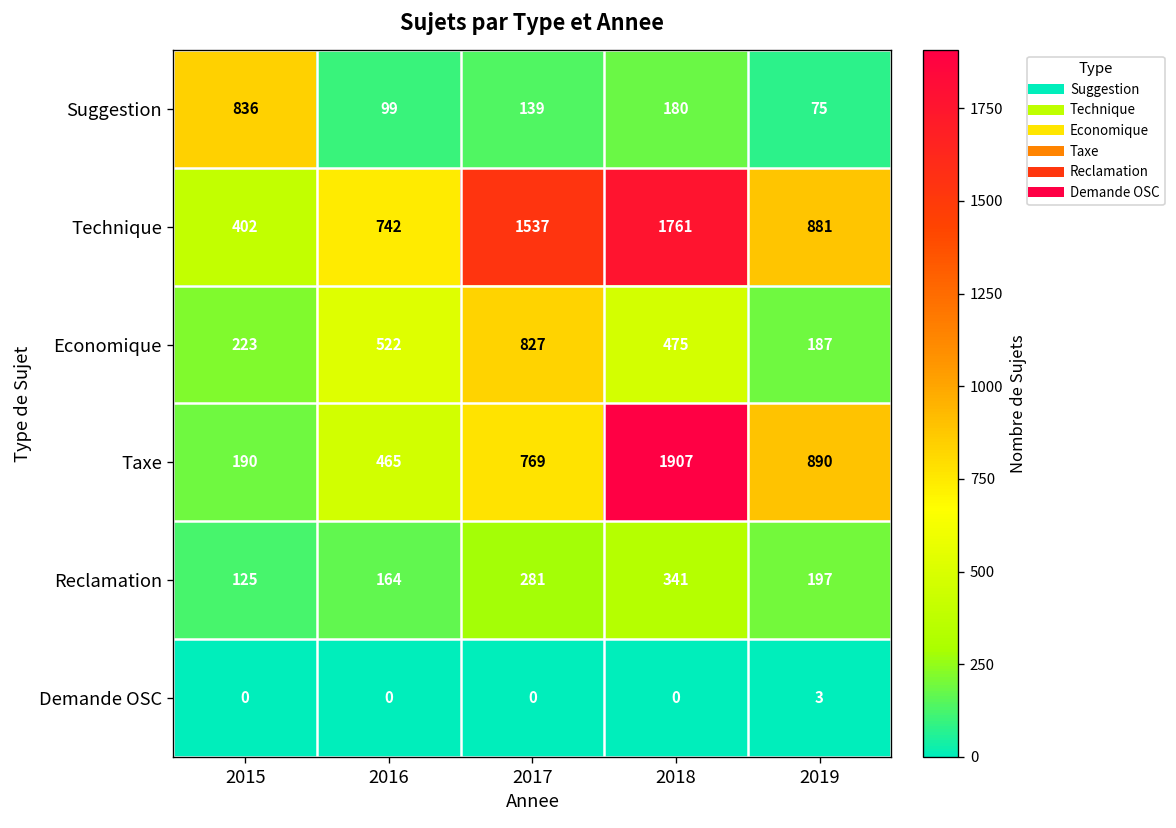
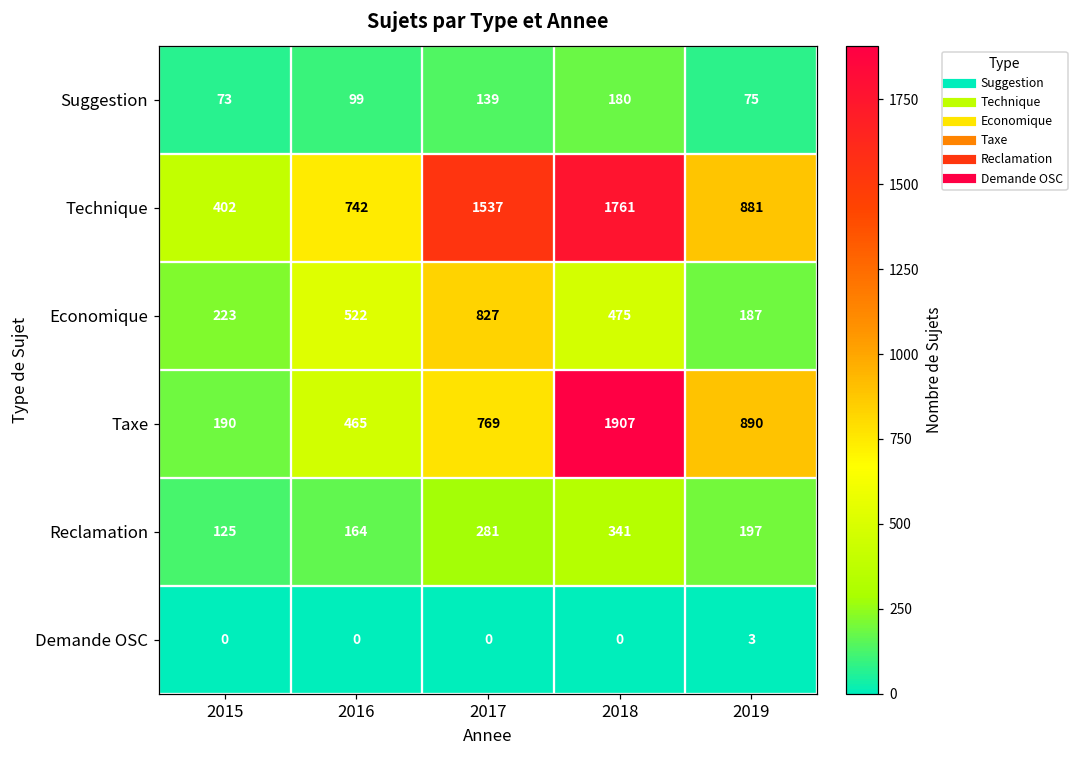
Suggestion, 2015: 836 -> 73
